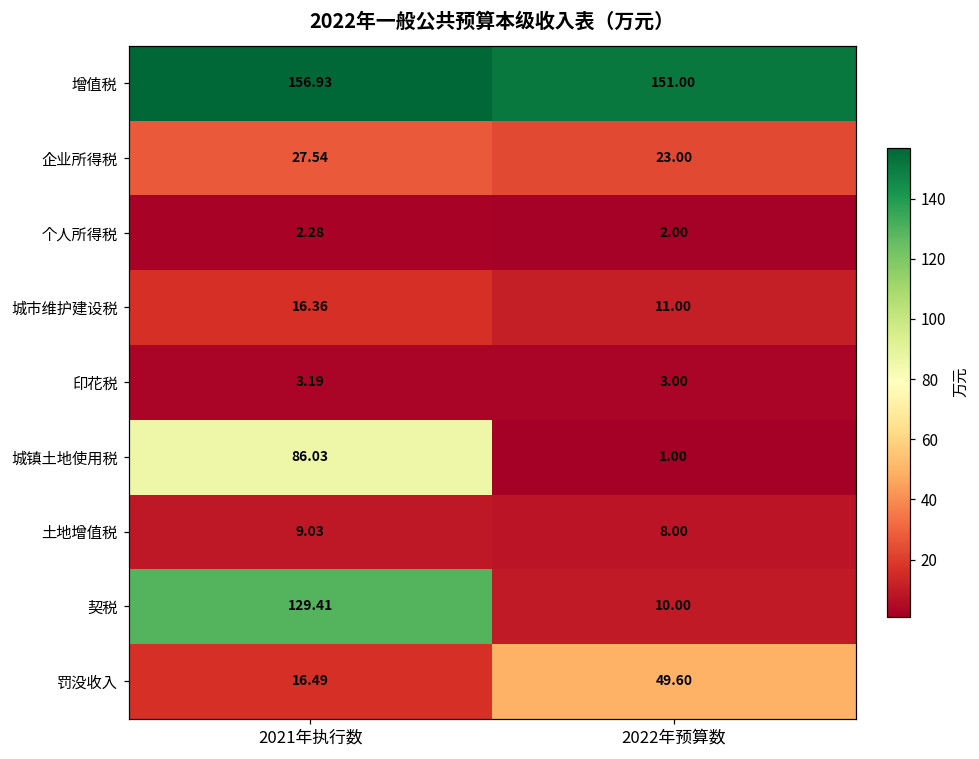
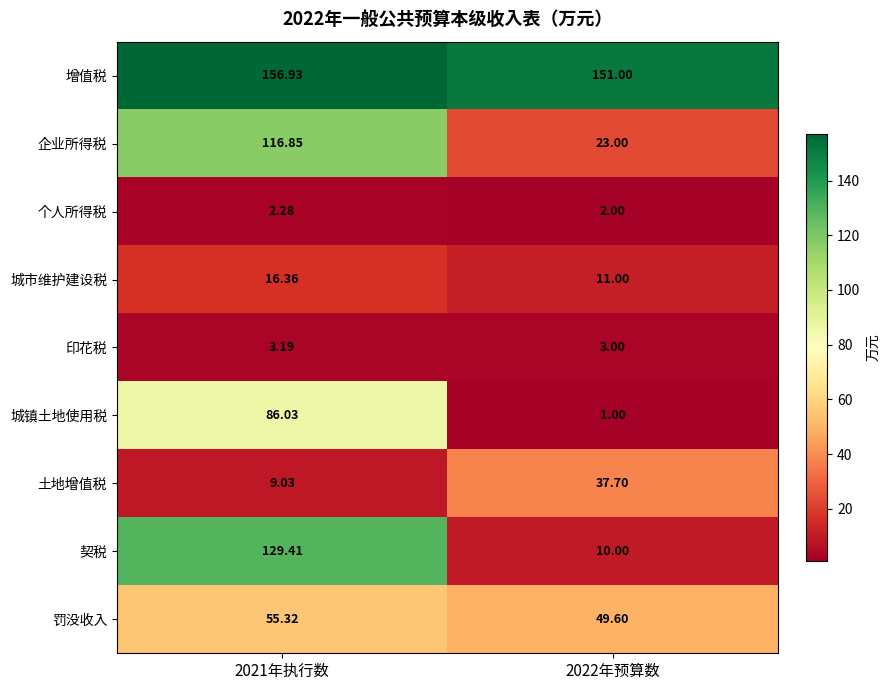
企业所得税, 2021年执行数: 27.54 -> 116.85
土地增值税, 2022年预算数: 8.00 -> 37.70
罚没收入, 2021年执行数: 16.49 -> 55.32
